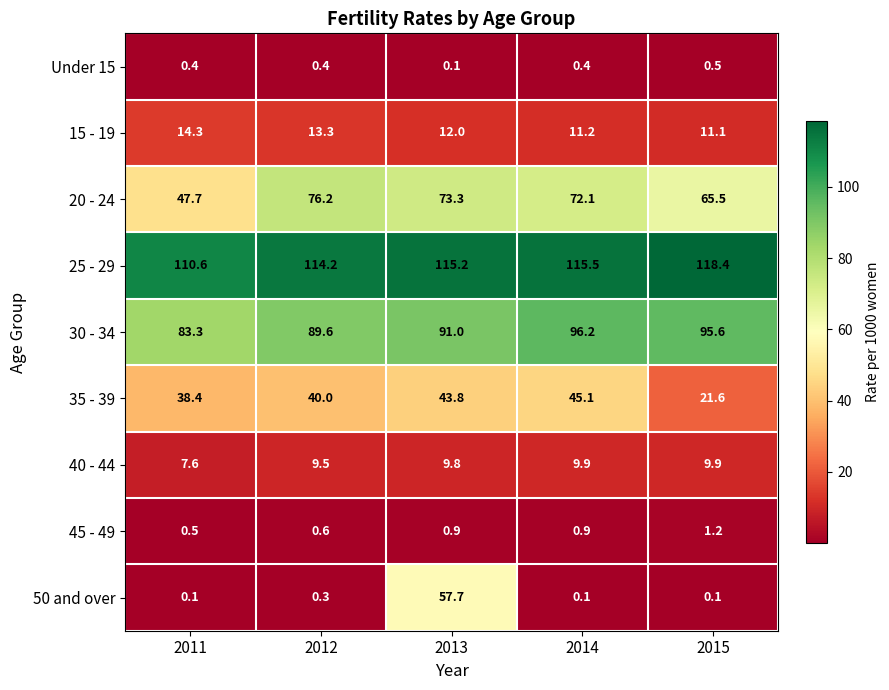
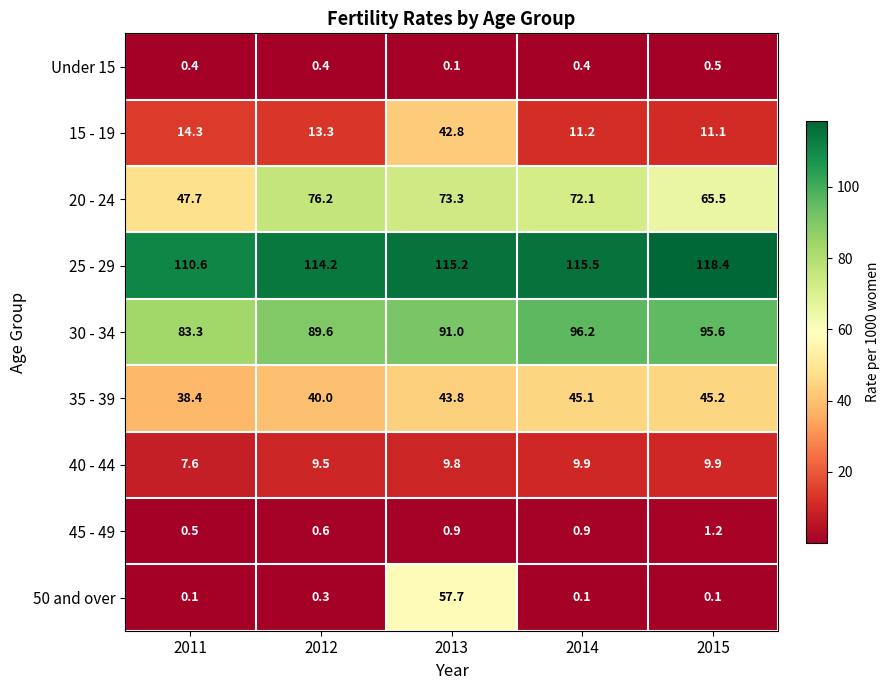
15 - 19, 2013: 12.0 -> 42.8
35 - 39, 2015: 21.6 -> 45.2
